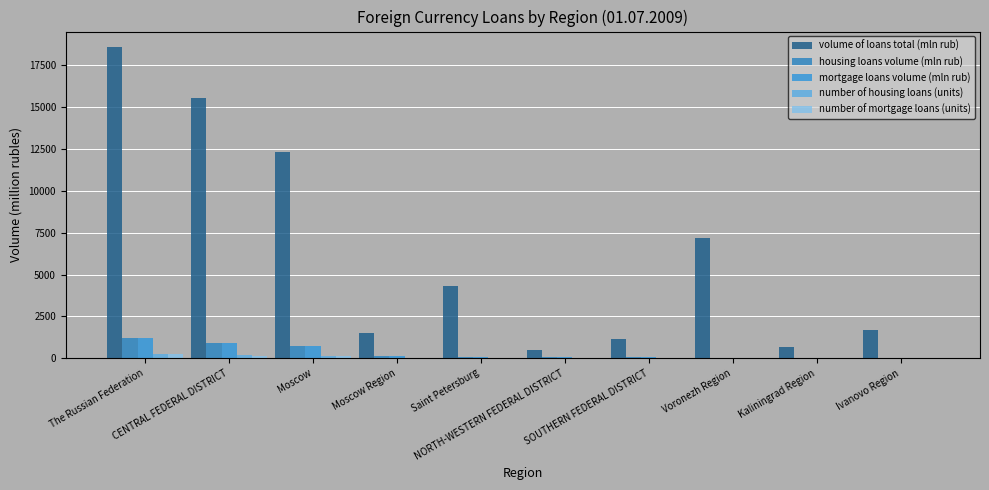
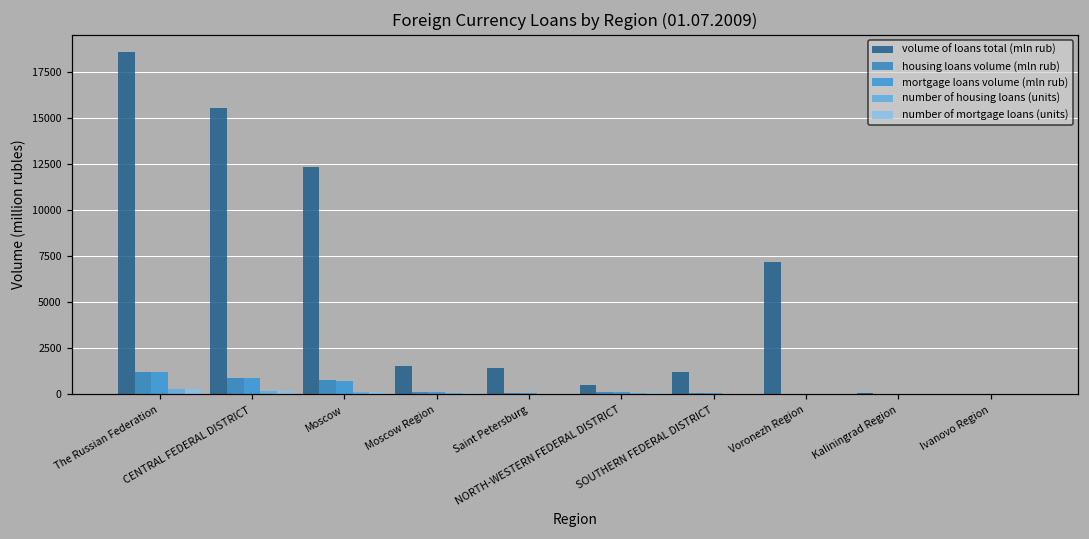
volume of loans total (mln rub), Saint Petersburg: 4300 -> 1400
volume of loans total (mln rub), Kaliningrad Region: 700 -> 100
volume of loans total (mln rub), Ivanovo Region: 1700 -> 0
